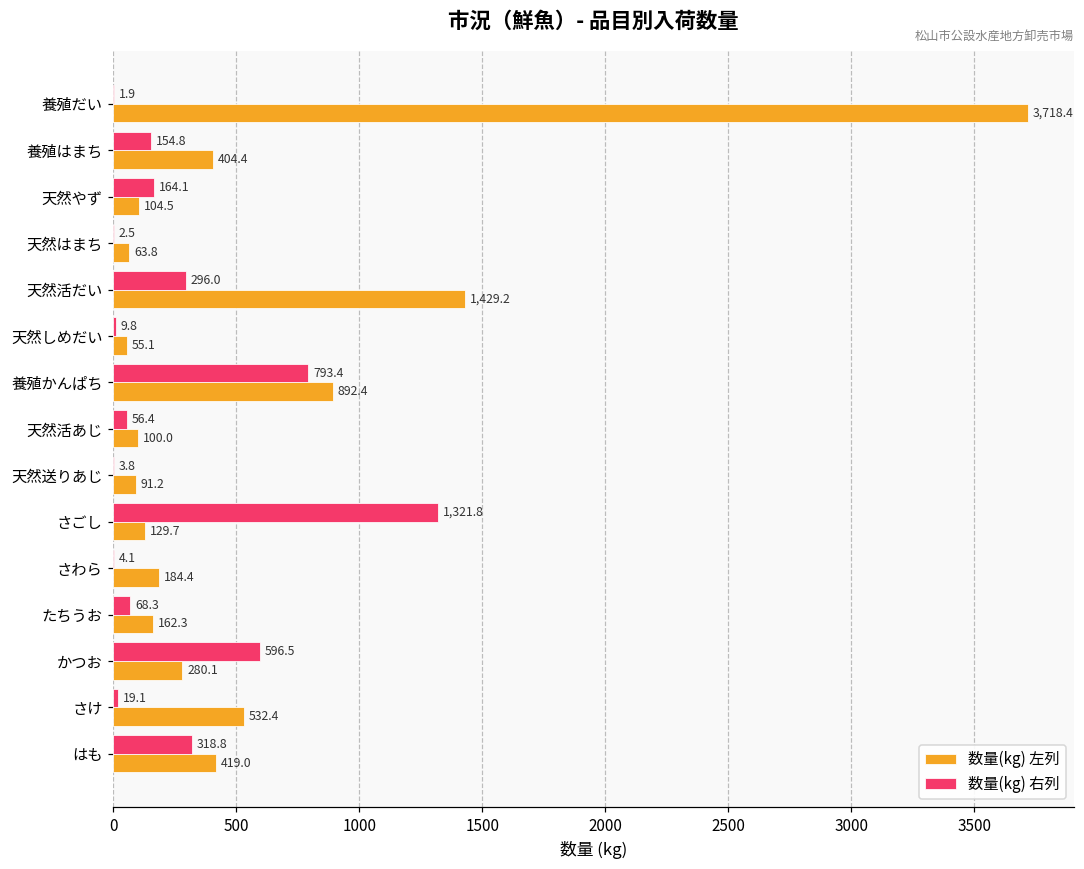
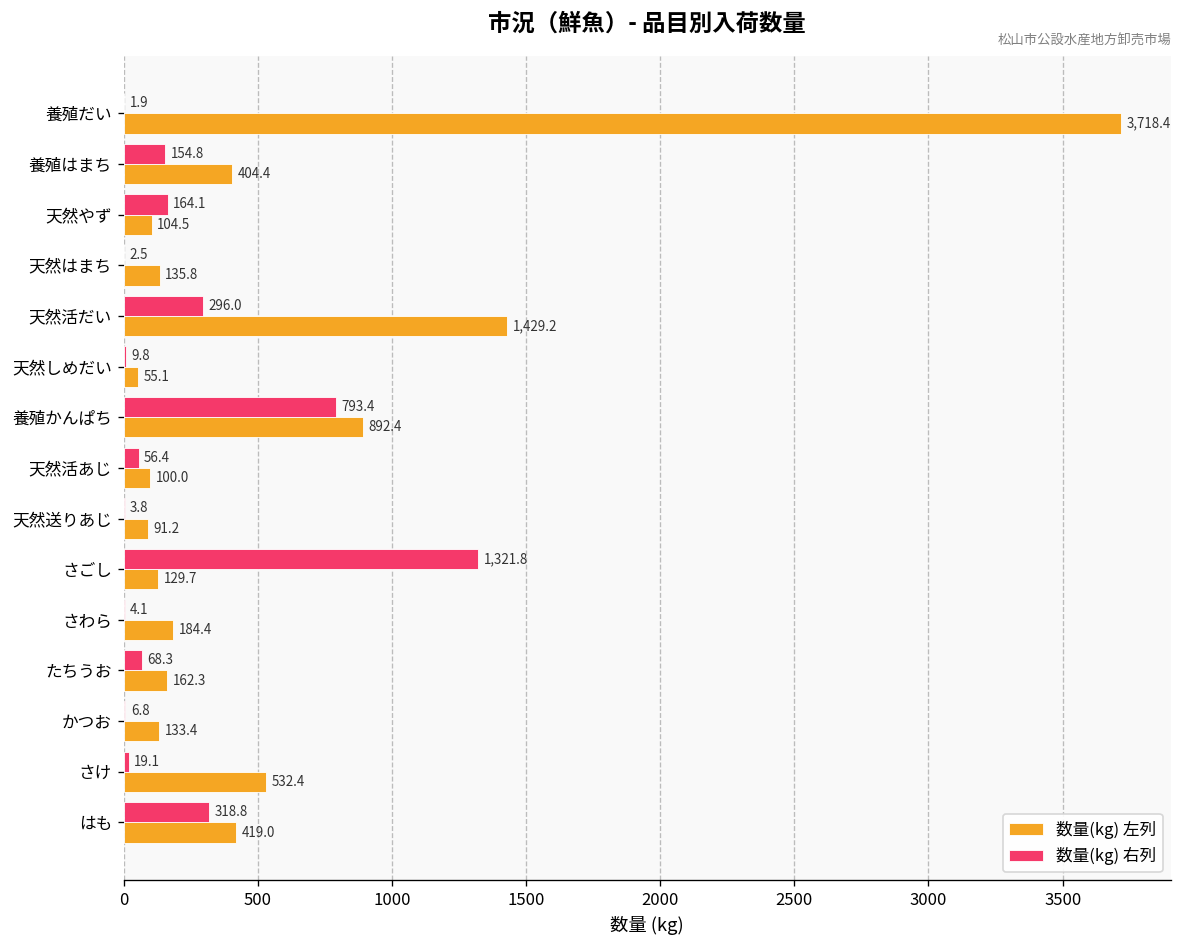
数量(kg) 左列, 天然はまち: 63.8 -> 135.8
数量(kg) 右列, かつお: 596.5 -> 6.8
数量(kg) 左列, かつお: 280.1 -> 133.4
